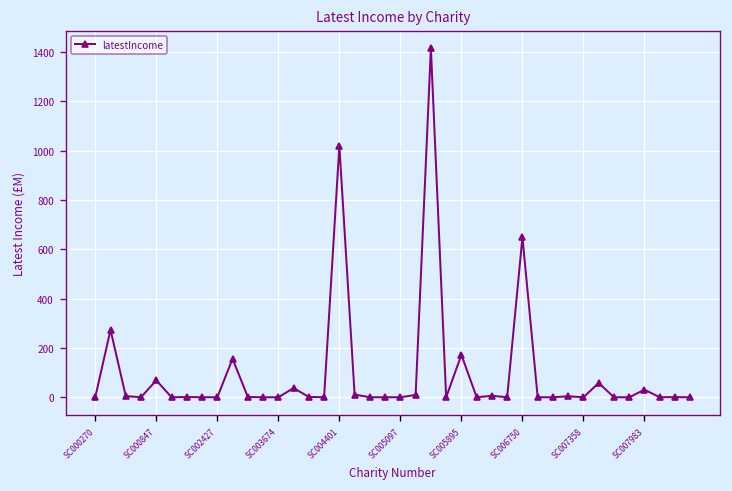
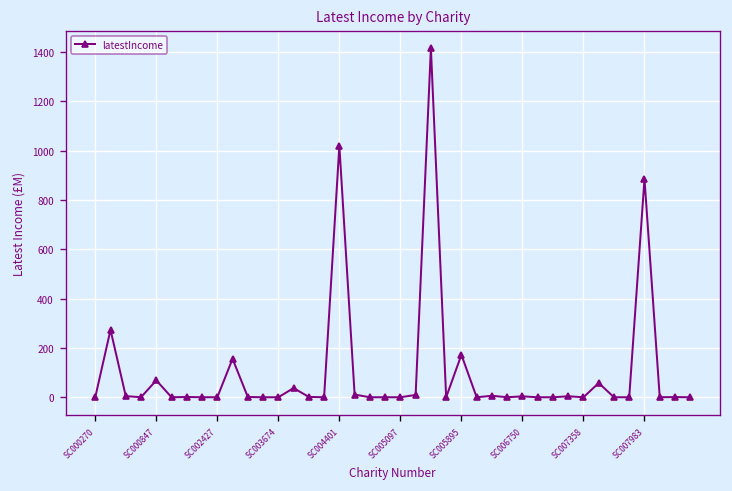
SC006750: 650 -> 0
SC007983: 30 -> 890
